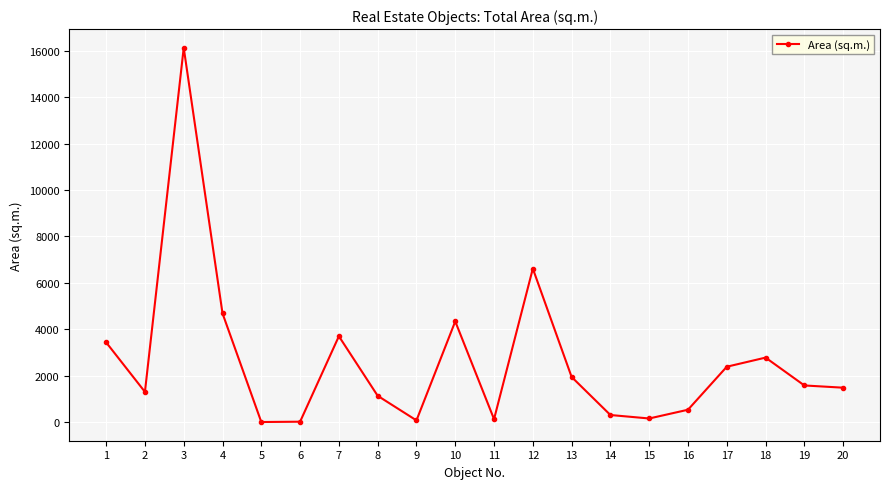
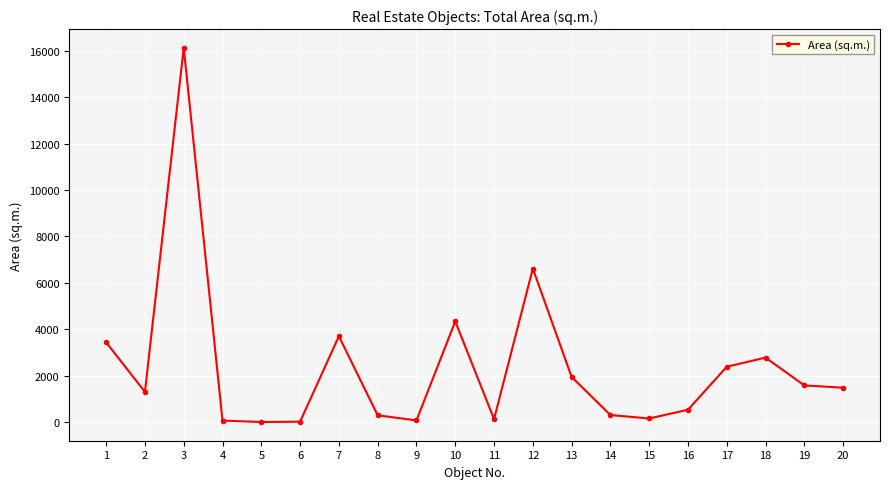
4: 4700 -> 100
8: 1100 -> 300
